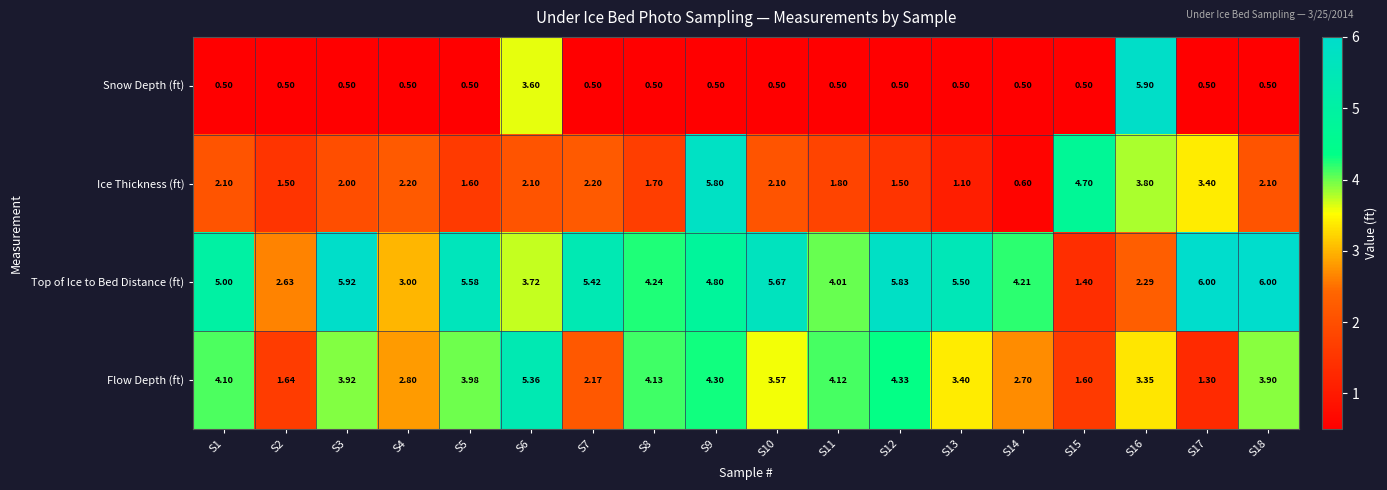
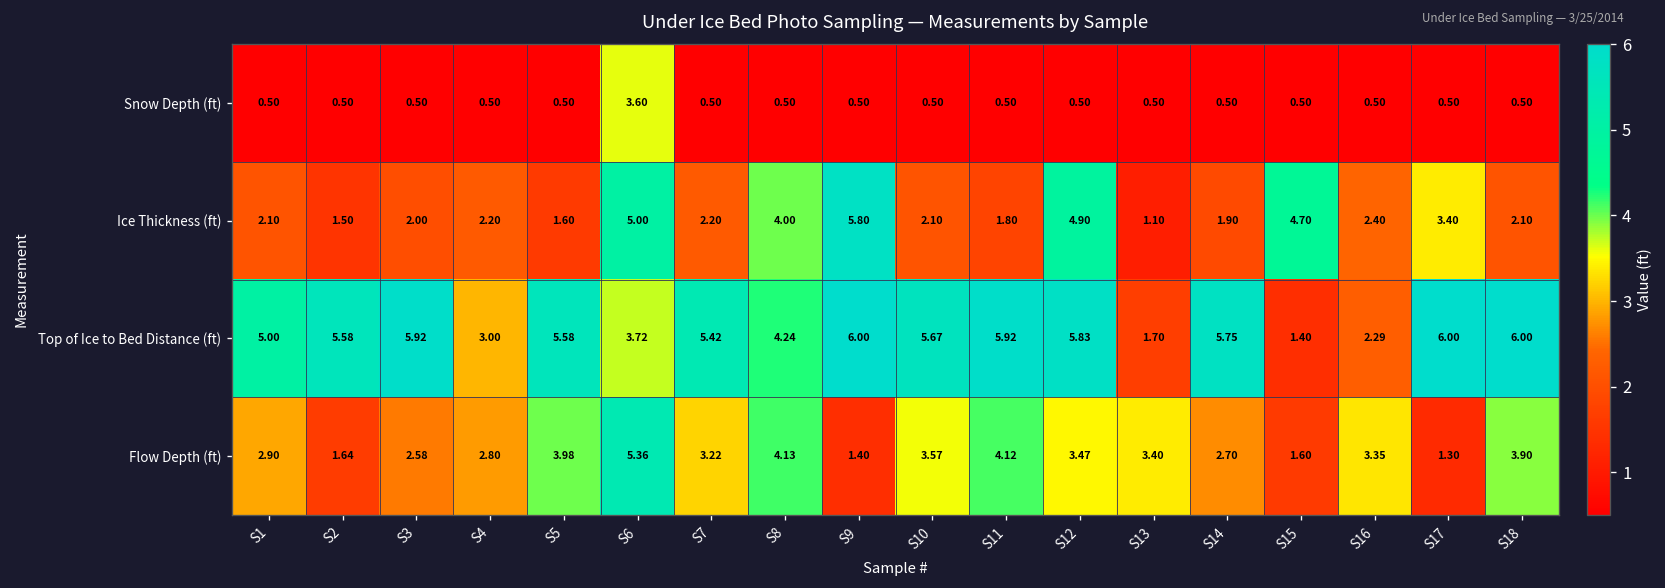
Snow Depth (ft), S16: 5.90 -> 0.50
Ice Thickness (ft), S6: 2.10 -> 5.00
Ice Thickness (ft), S8: 1.70 -> 4.00
Ice Thickness (ft), S12: 1.50 -> 4.90
Ice Thickness (ft), S14: 0.60 -> 1.90
Ice Thickness (ft), S16: 3.80 -> 2.40
Top of Ice to Bed Distance (ft), S2: 2.63 -> 5.58
Top of Ice to Bed Distance (ft), S9: 4.80 -> 6.00
Top of Ice to Bed Distance (ft), S11: 4.01 -> 5.92
Top of Ice to Bed Distance (ft), S13: 5.50 -> 1.70
Top of Ice to Bed Distance (ft), S14: 4.21 -> 5.75
Flow Depth (ft), S1: 4.10 -> 2.90
Flow Depth (ft), S3: 3.92 -> 2.58
Flow Depth (ft), S7: 2.17 -> 3.22
Flow Depth (ft), S9: 4.30 -> 1.40
Flow Depth (ft), S12: 4.33 -> 3.47
